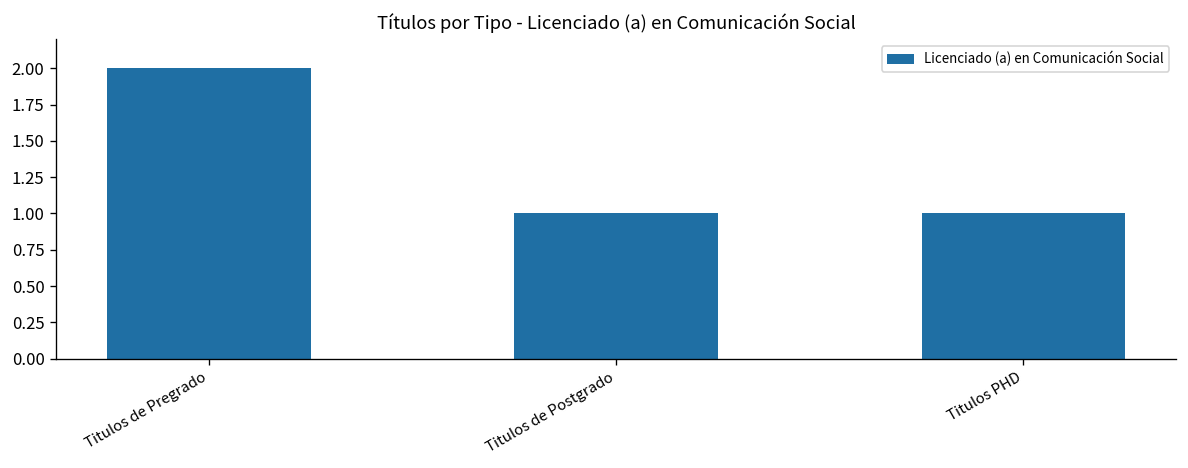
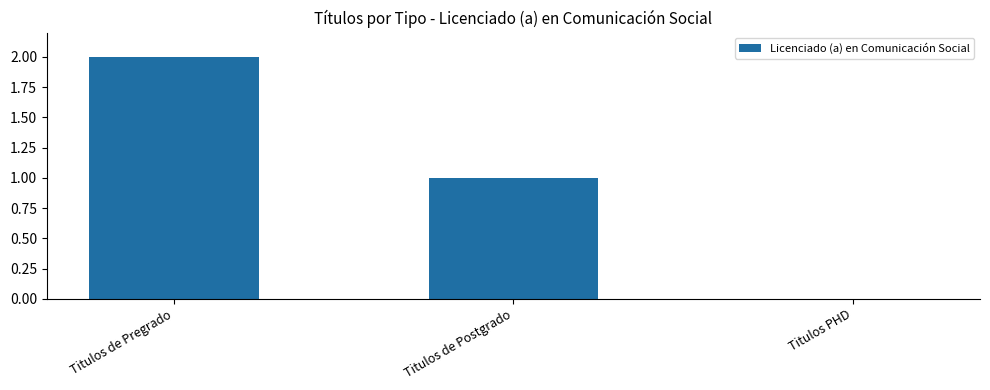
Titulos PHD: 1 -> 0
